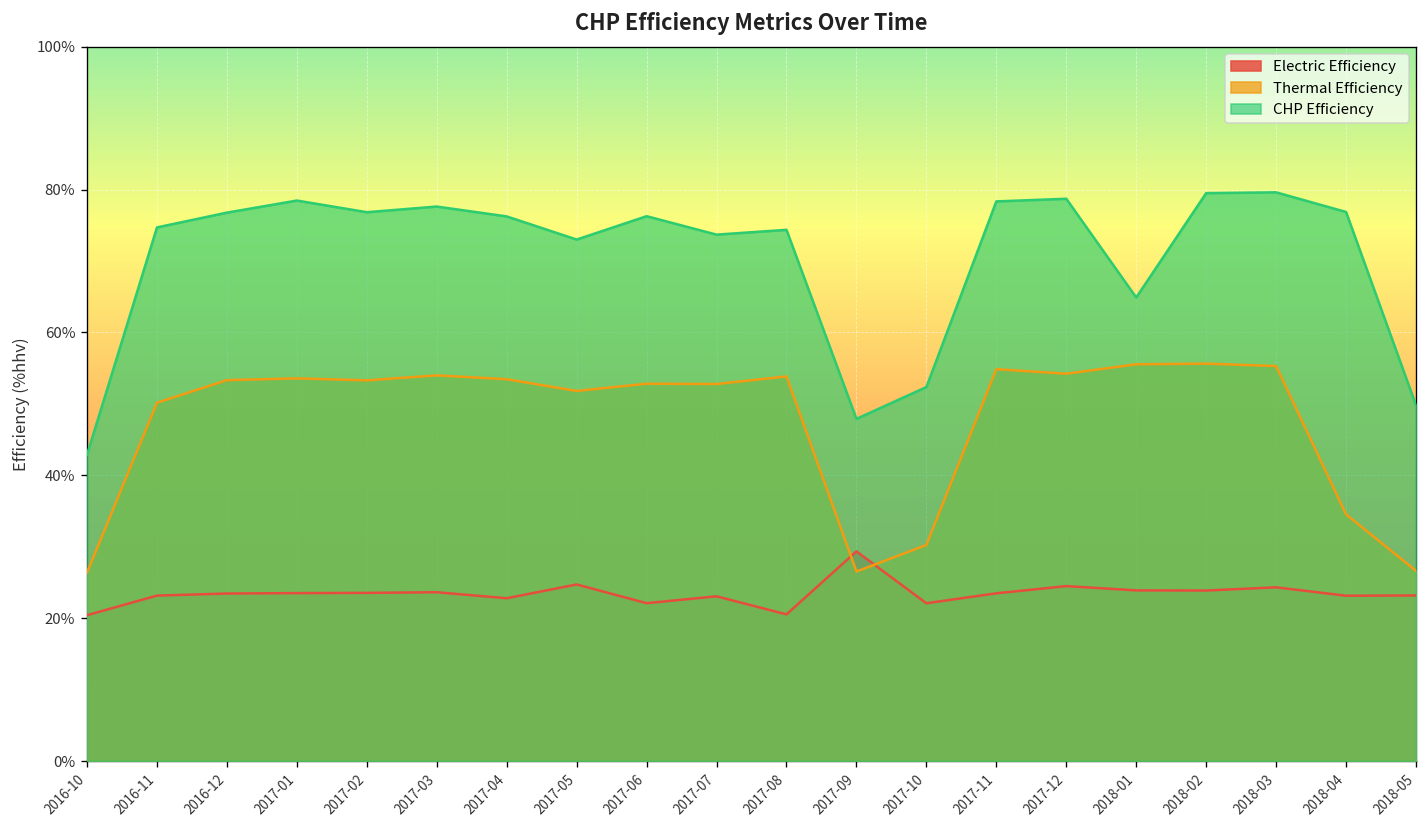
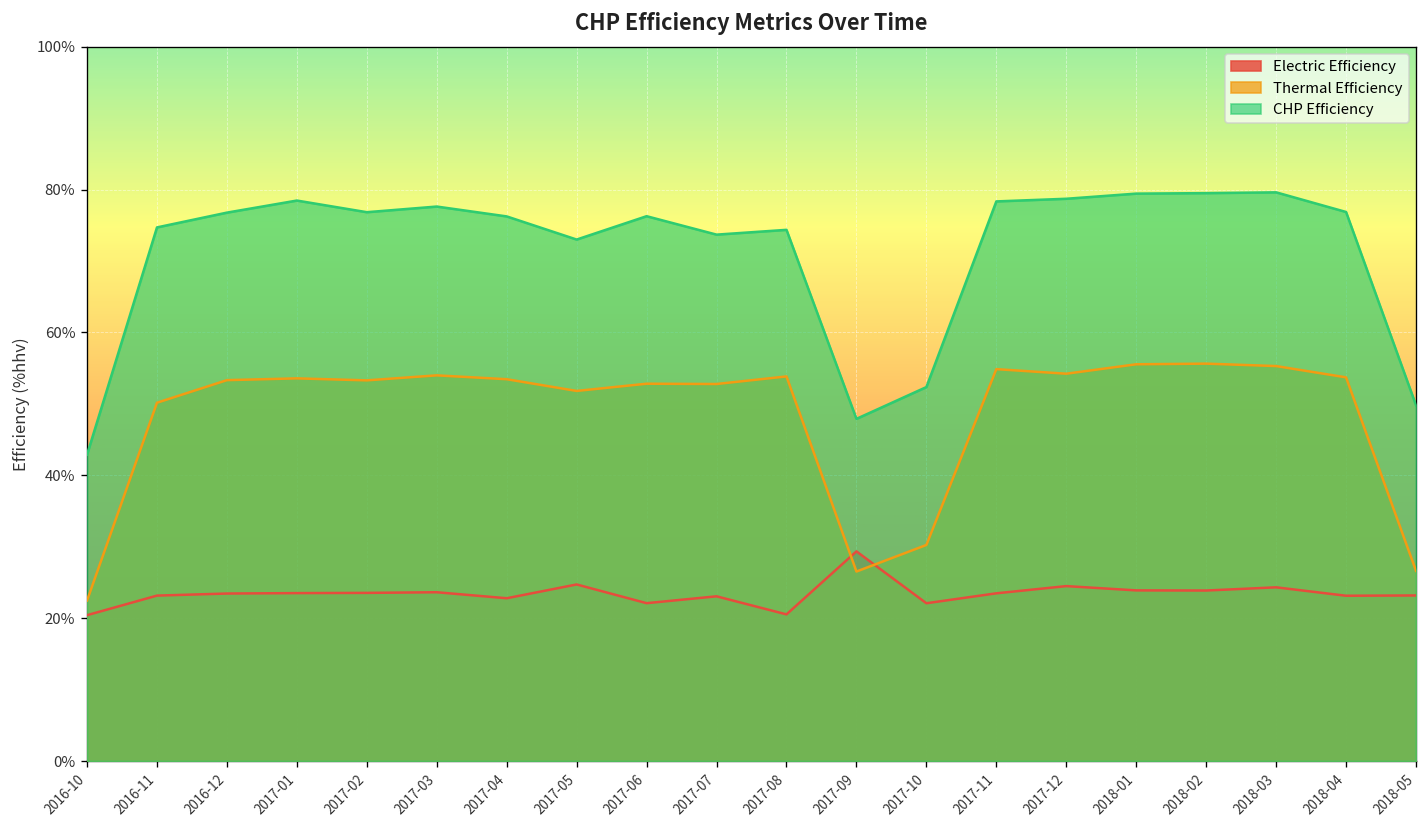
Thermal Efficiency, 2016-10: 26% -> 22%
CHP Efficiency, 2018-01: 65% -> 79%
Thermal Efficiency, 2018-04: 35% -> 54%
